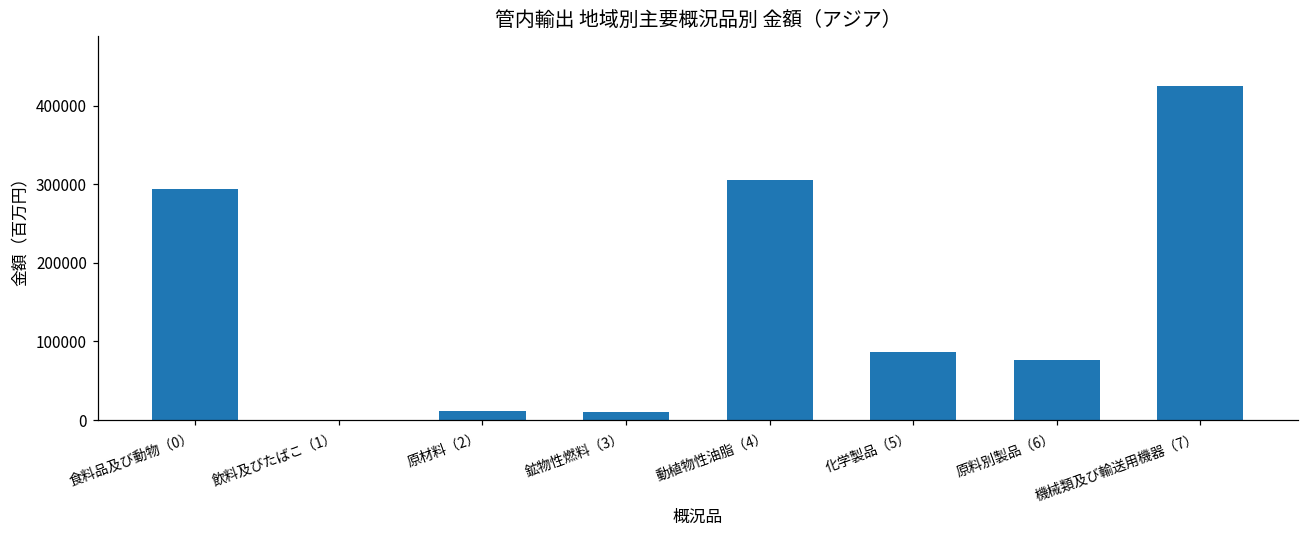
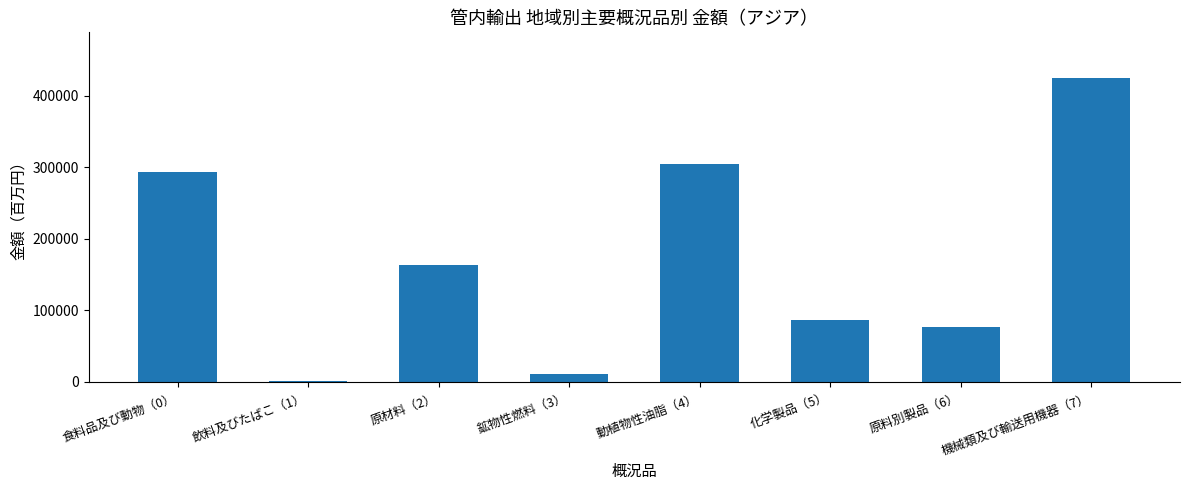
原材料（2）: 10000 -> 160000
